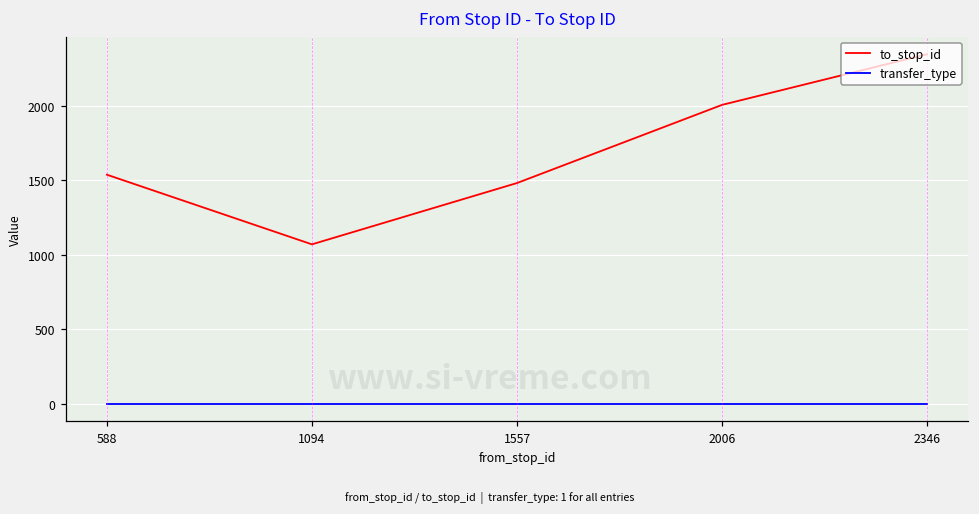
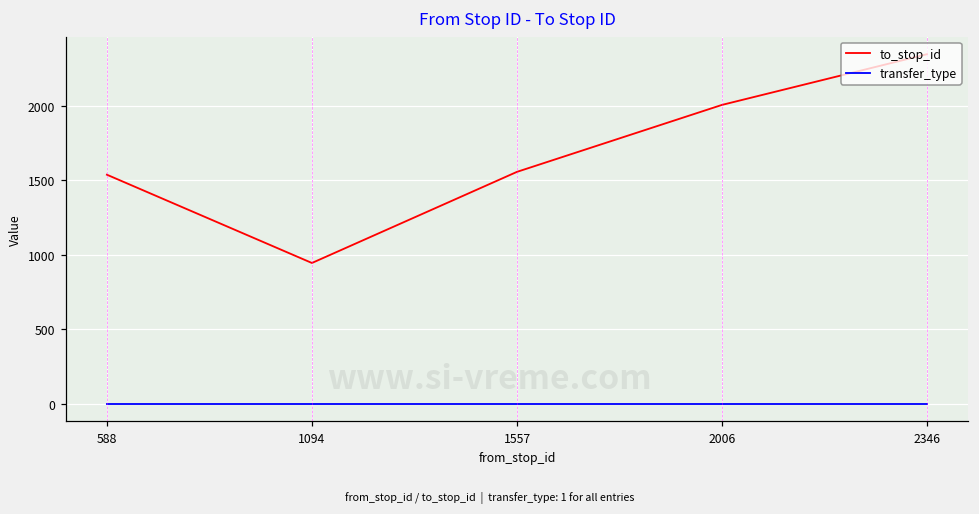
to_stop_id, 1094: 1070 -> 950
to_stop_id, 1557: 1480 -> 1560
